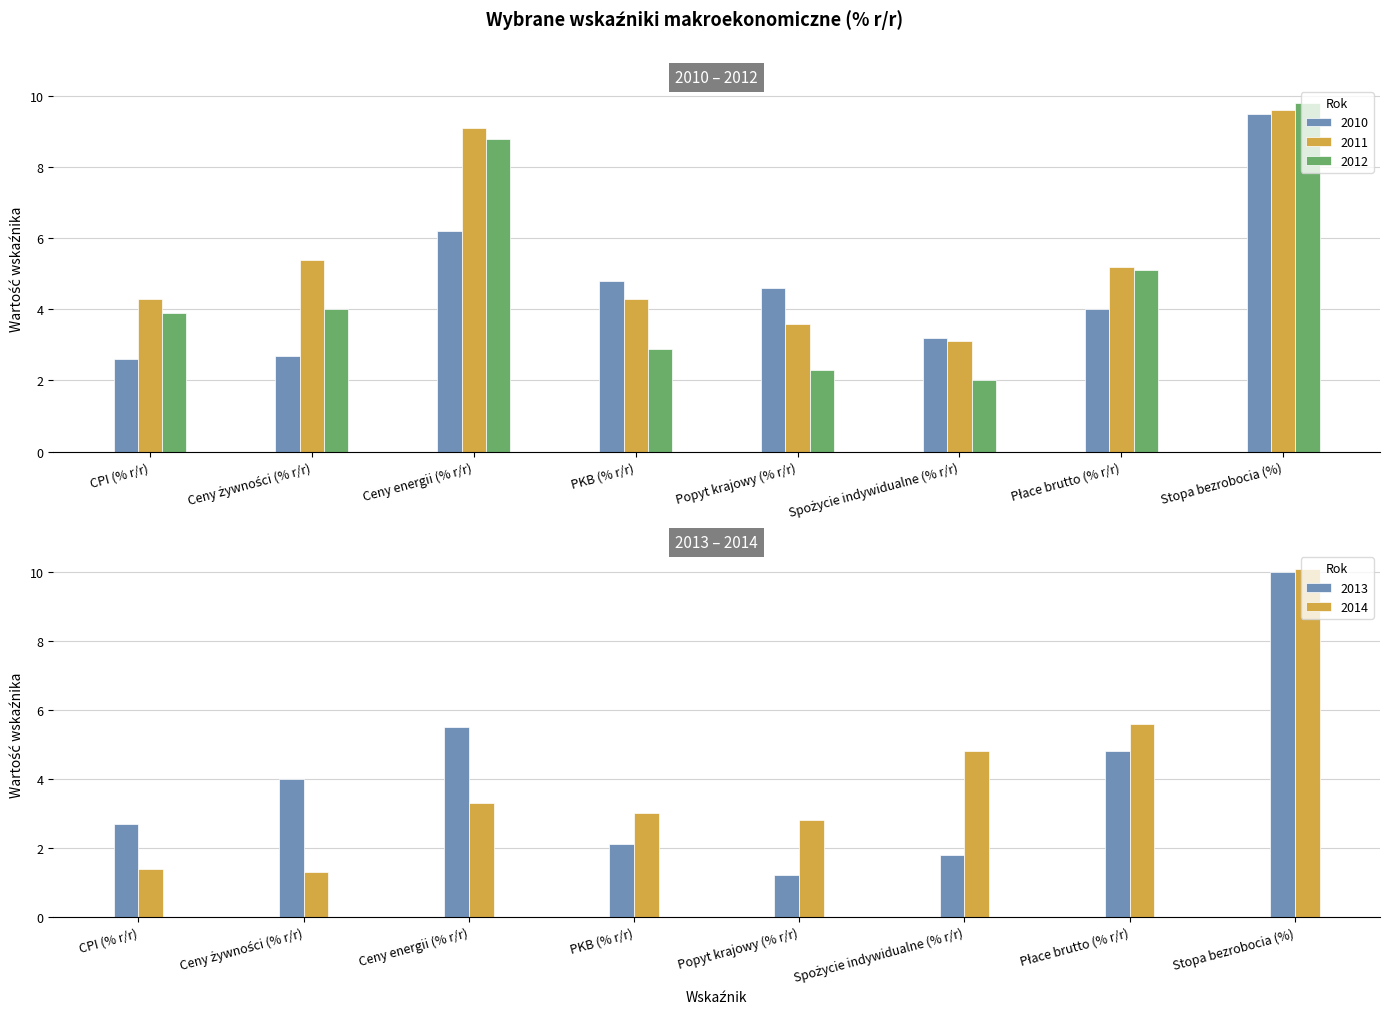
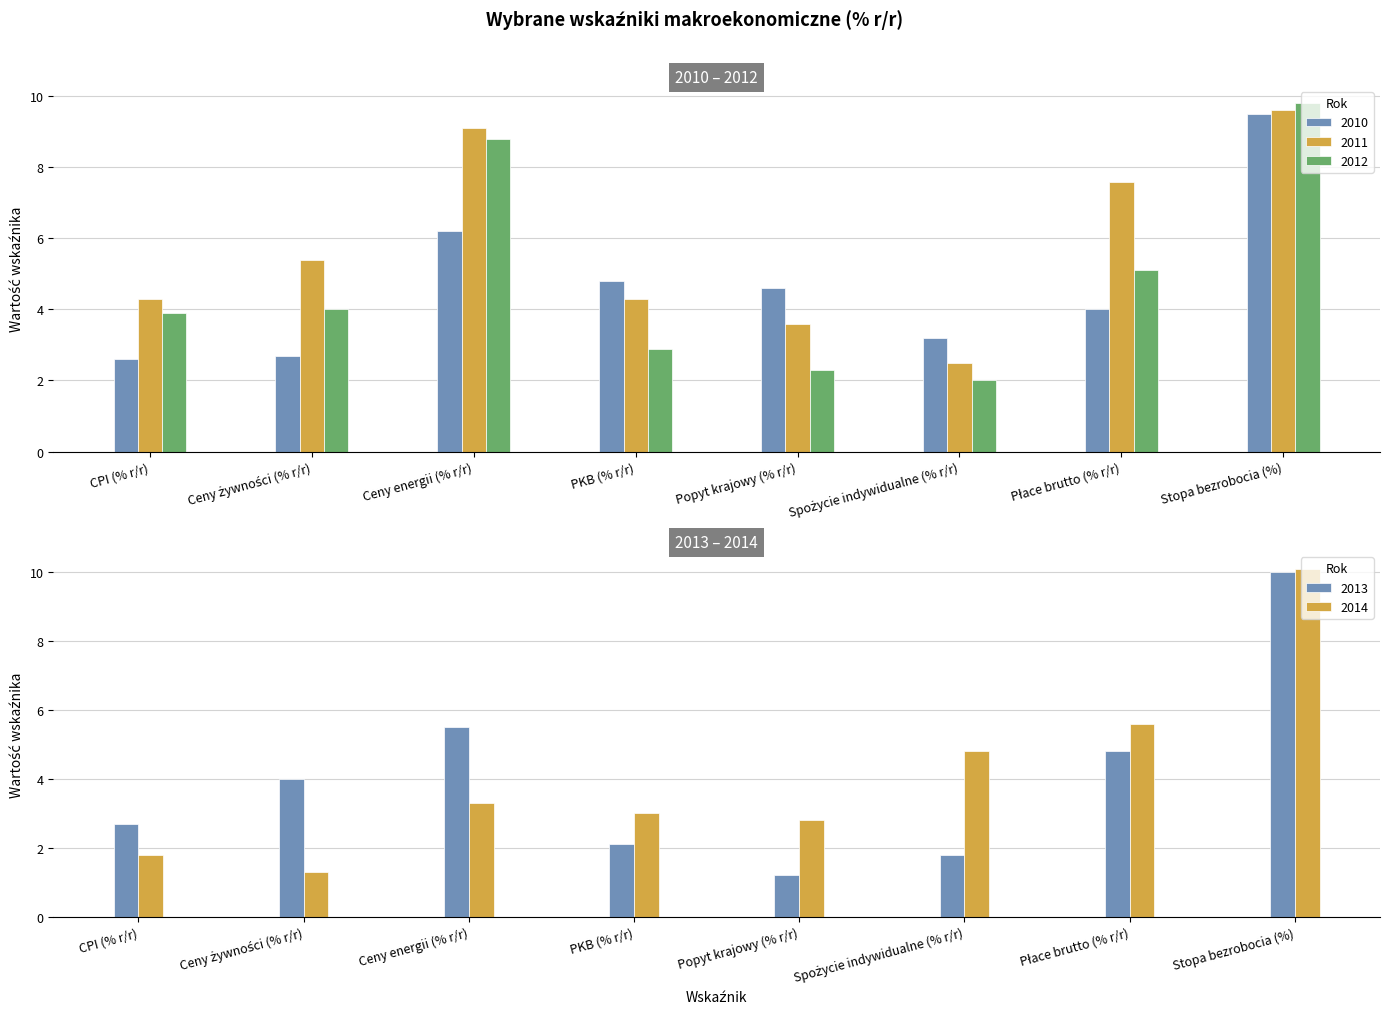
2010 – 2012, 2011, Spożycie indywidualne (% r/r): 3.1 -> 2.5
2010 – 2012, 2011, Płace brutto (% r/r): 5.2 -> 7.6
2013 – 2014, 2014, CPI (% r/r): 1.4 -> 1.8
